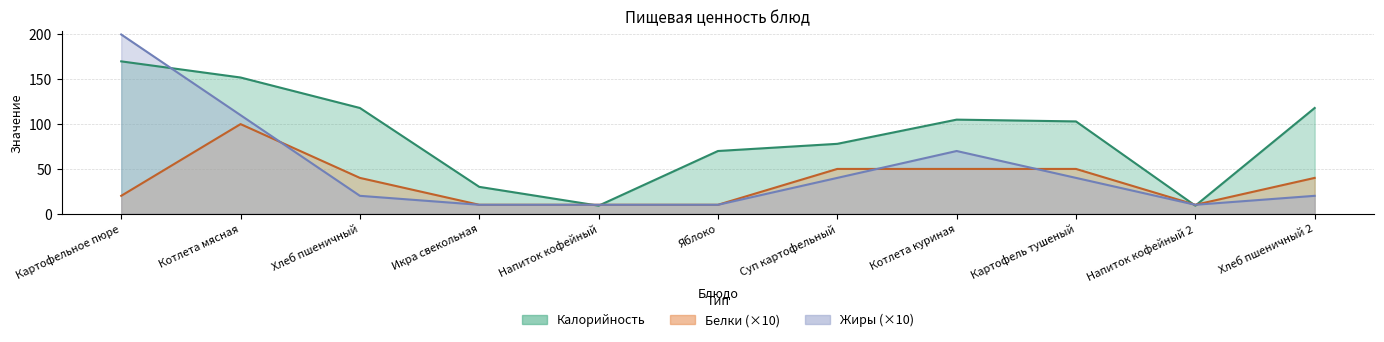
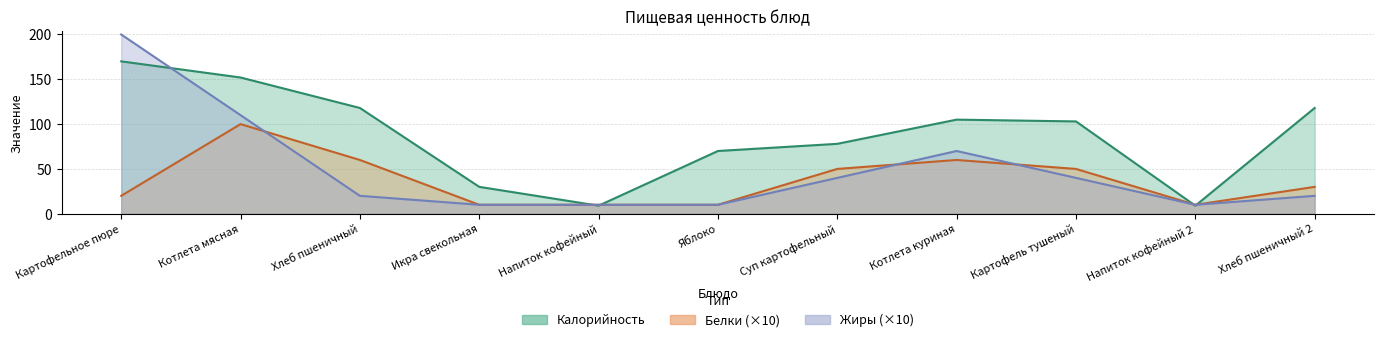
Белки (×10), Хлеб пшеничный: 40 -> 60
Белки (×10), Котлета куриная: 50 -> 60
Белки (×10), Хлеб пшеничный 2: 40 -> 30
